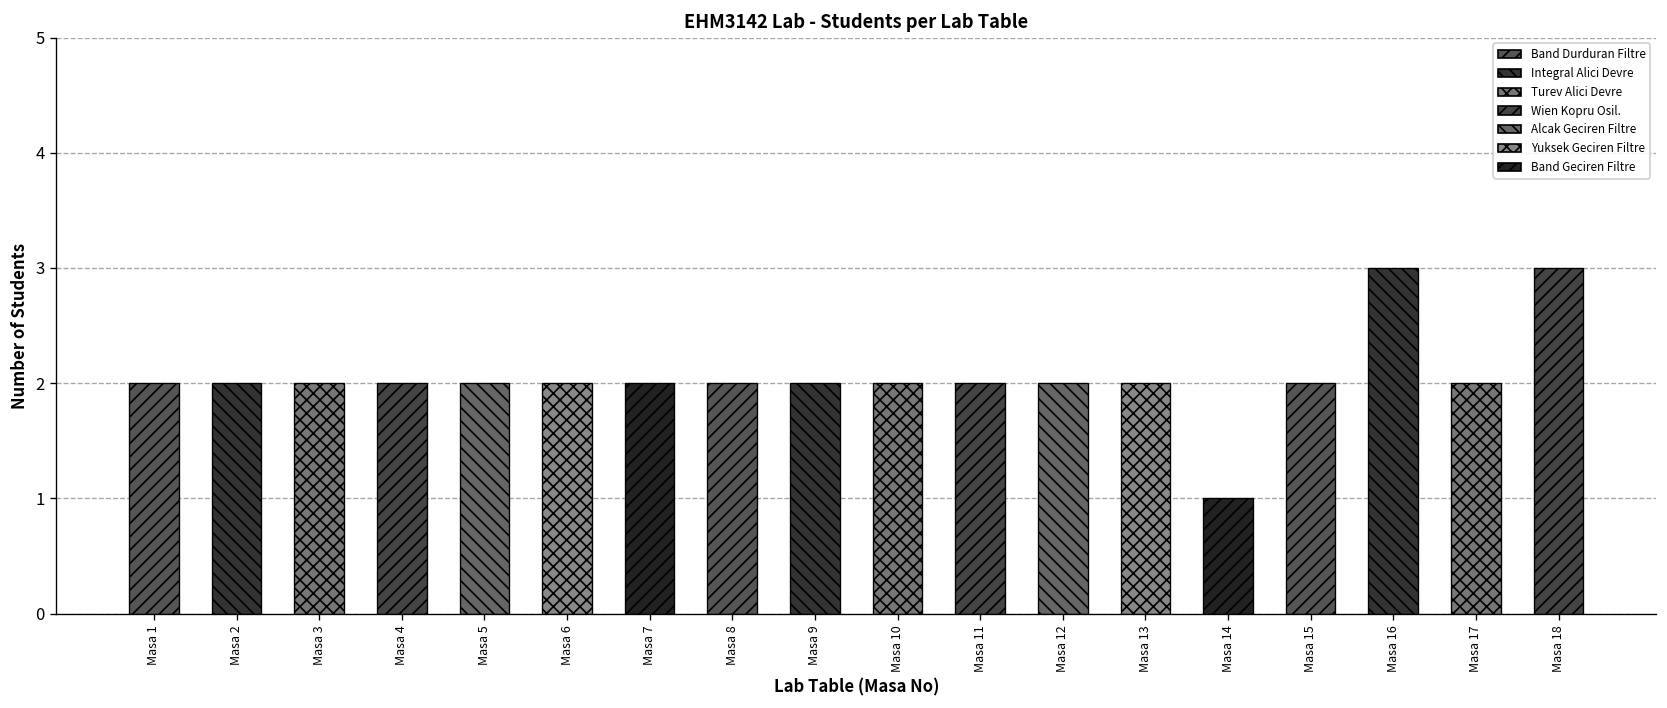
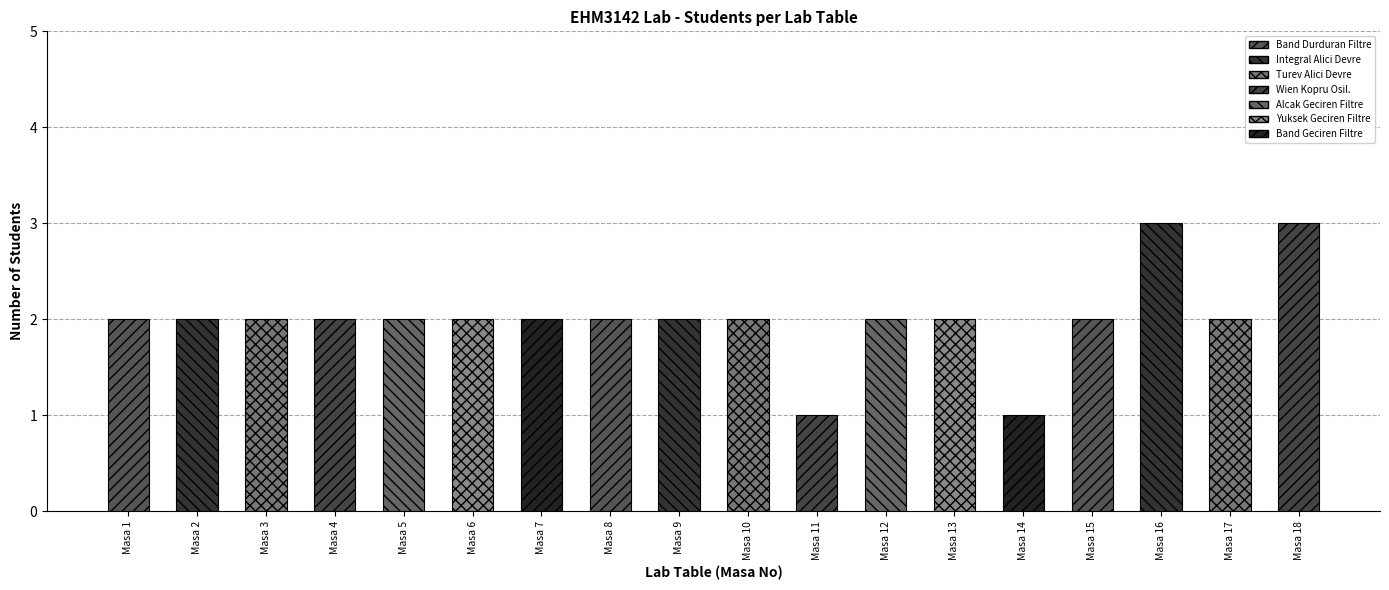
Masa 11: 2 -> 1
